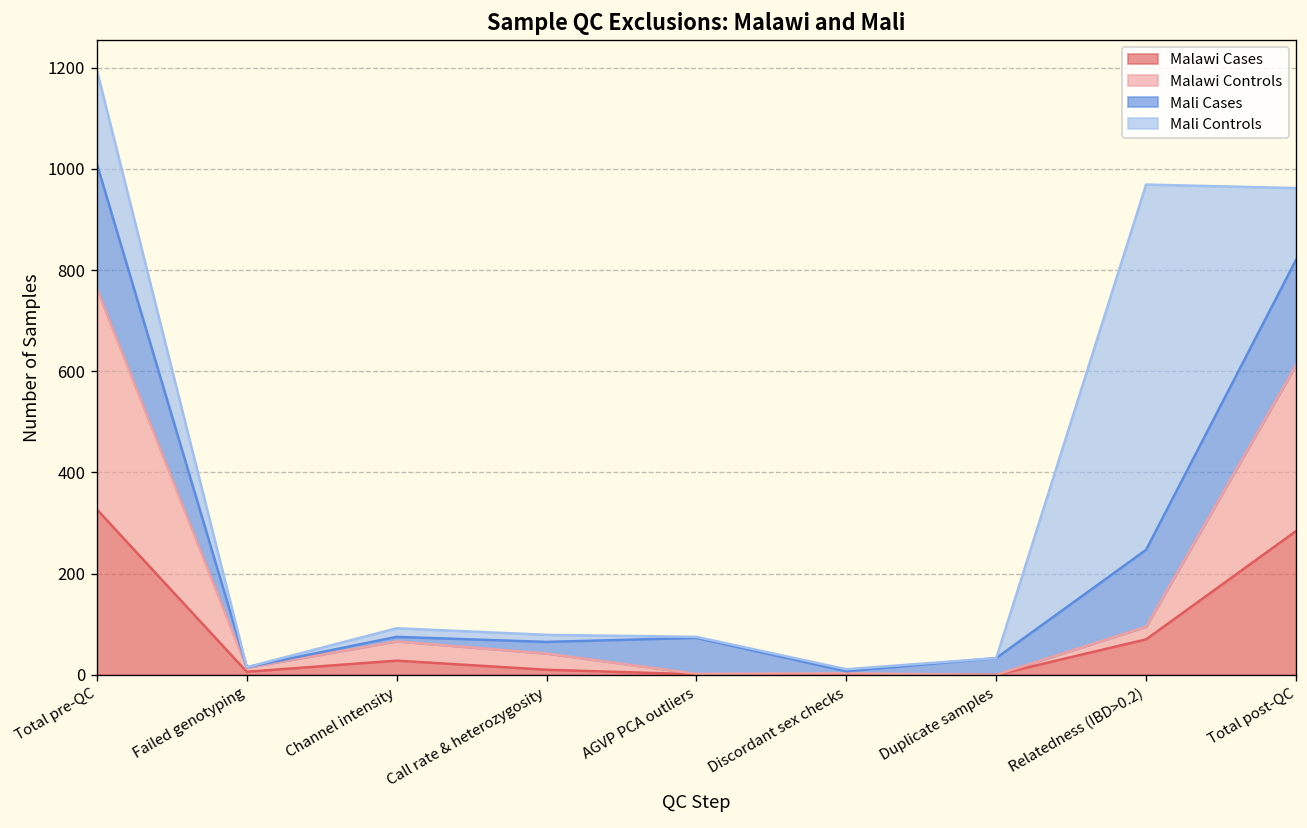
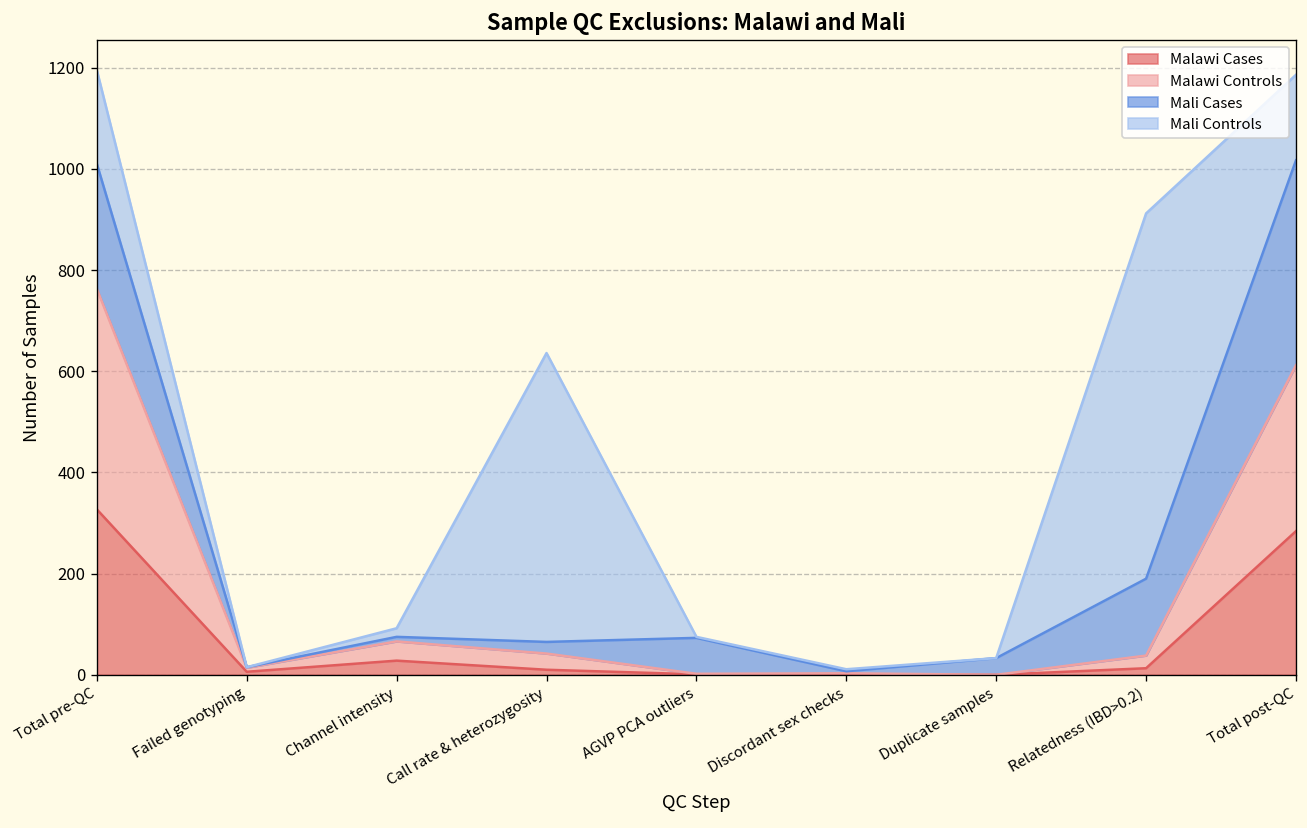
Mali Controls, Call rate & heterozygosity: 10 -> 570
Malawi Cases, Relatedness (IBD>0.2): 70 -> 10
Mali Cases, Total post-QC: 210 -> 410
Mali Controls, Total post-QC: 140 -> 170
